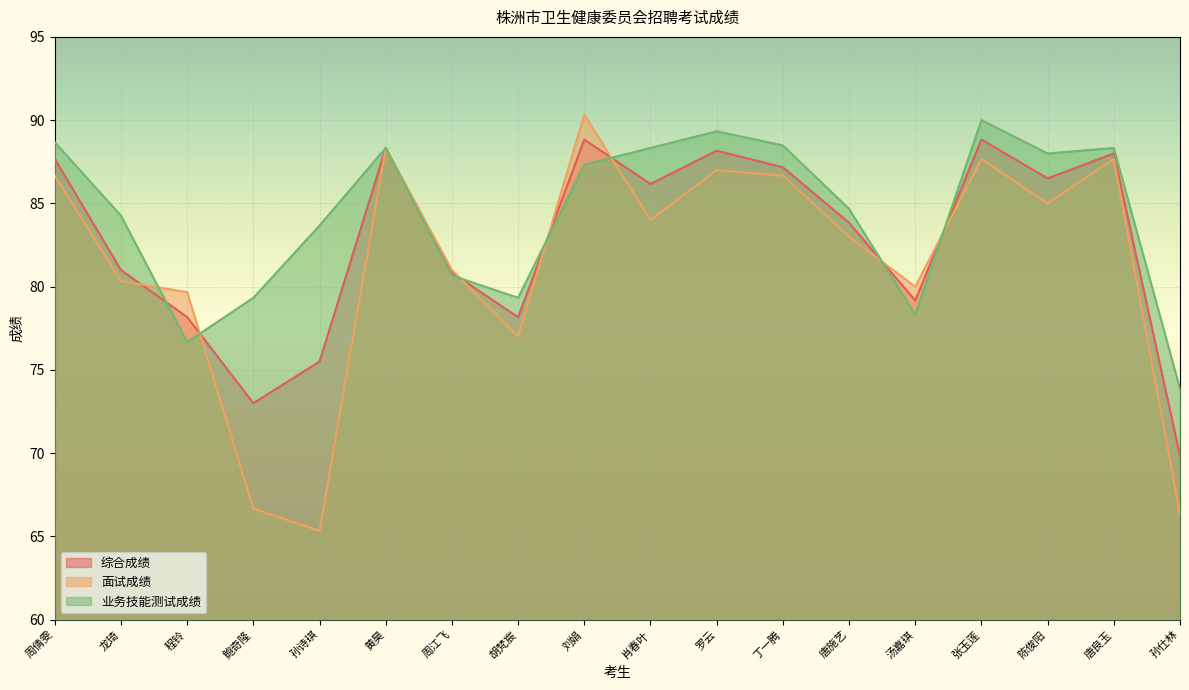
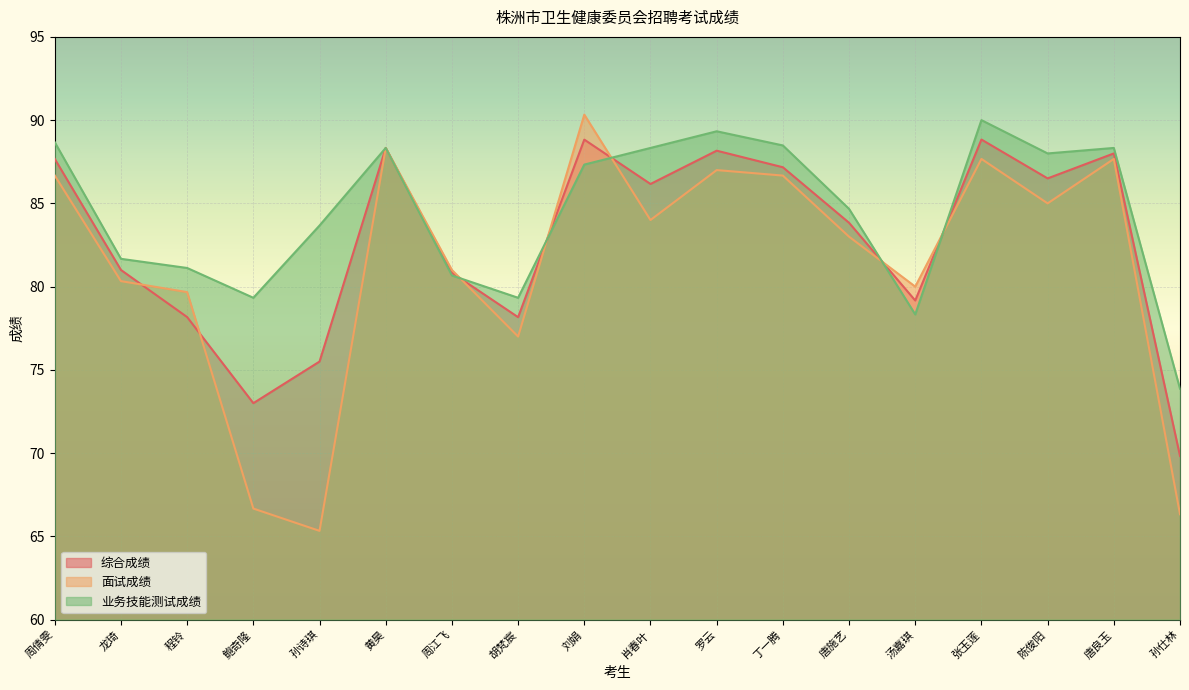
业务技能测试成绩, 龙琦: 84.3 -> 81.7
业务技能测试成绩, 程铃: 76.7 -> 81.1
